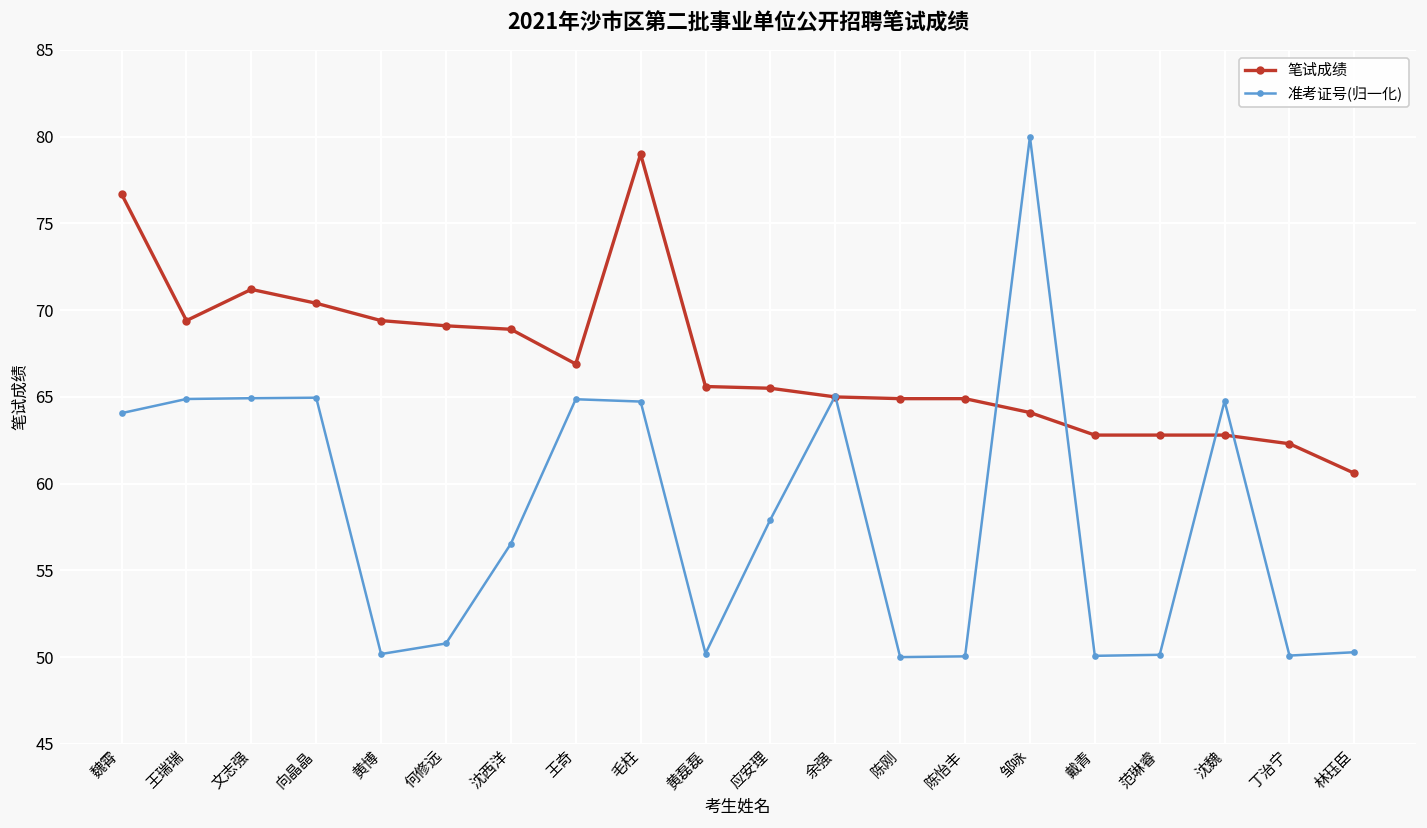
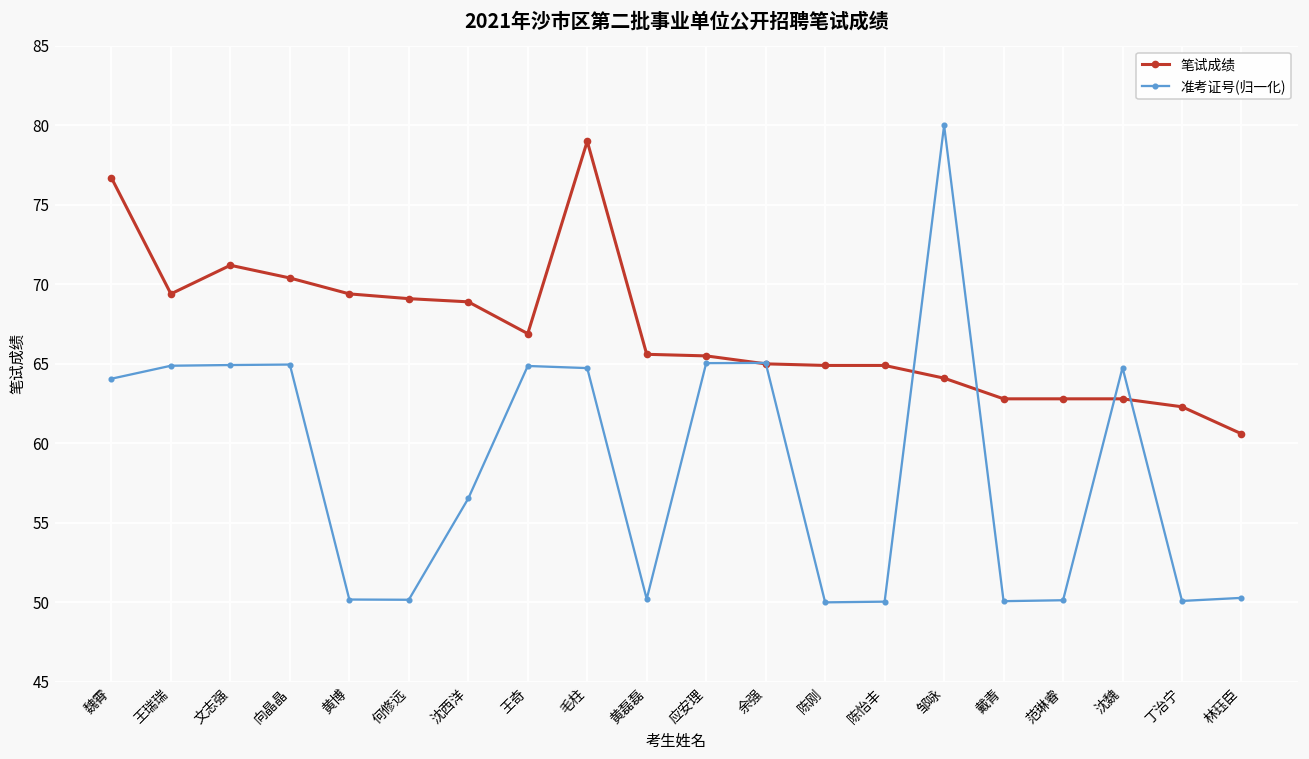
准考证号(归一化), 何修远: 50.8 -> 50.2
准考证号(归一化), 应安理: 57.9 -> 65.0
